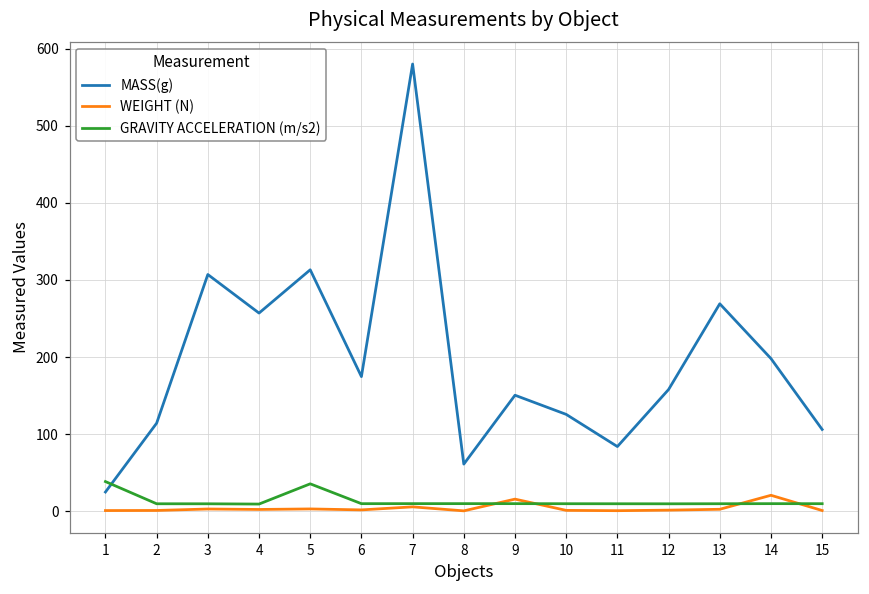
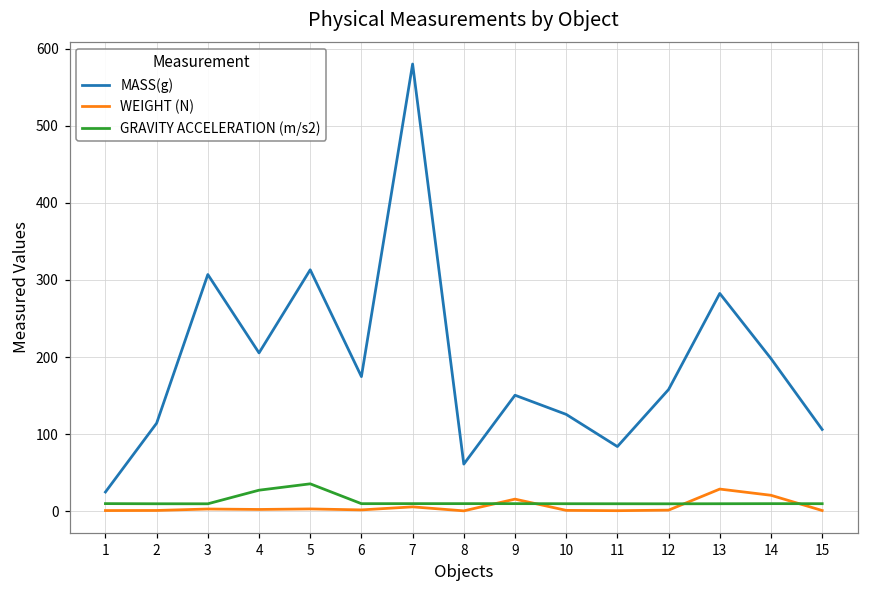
GRAVITY ACCELERATION (m/s2), 1: 40 -> 10
MASS(g), 4: 260 -> 210
GRAVITY ACCELERATION (m/s2), 4: 10 -> 30
MASS(g), 13: 270 -> 280
WEIGHT (N), 13: 0 -> 30
